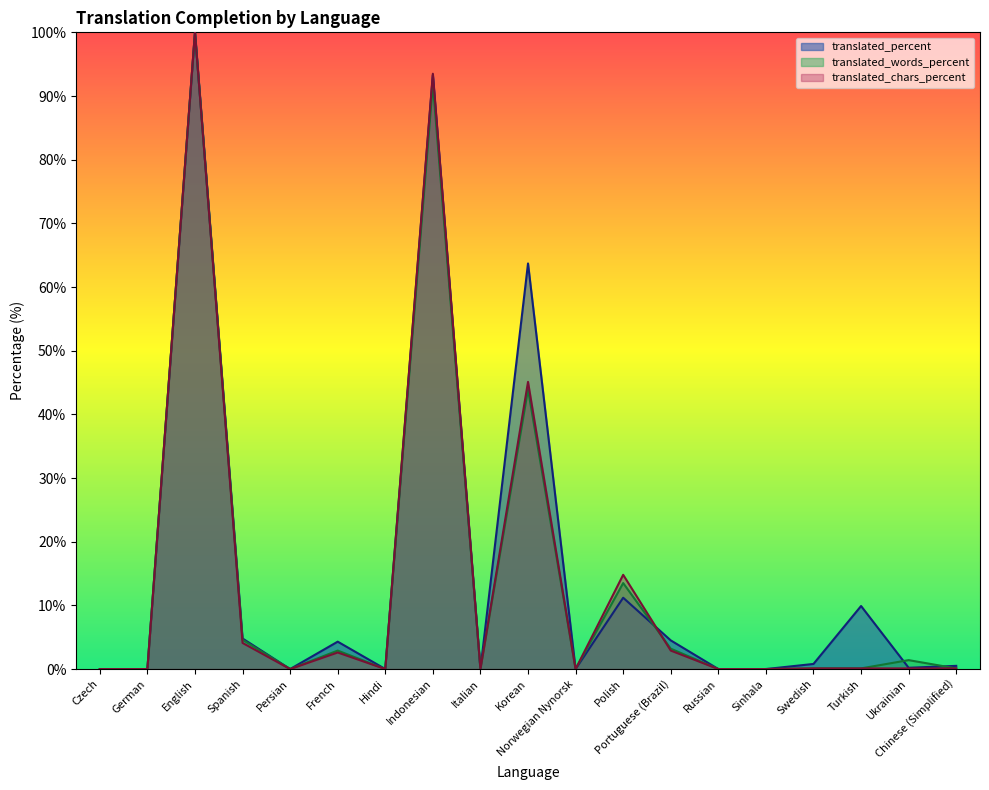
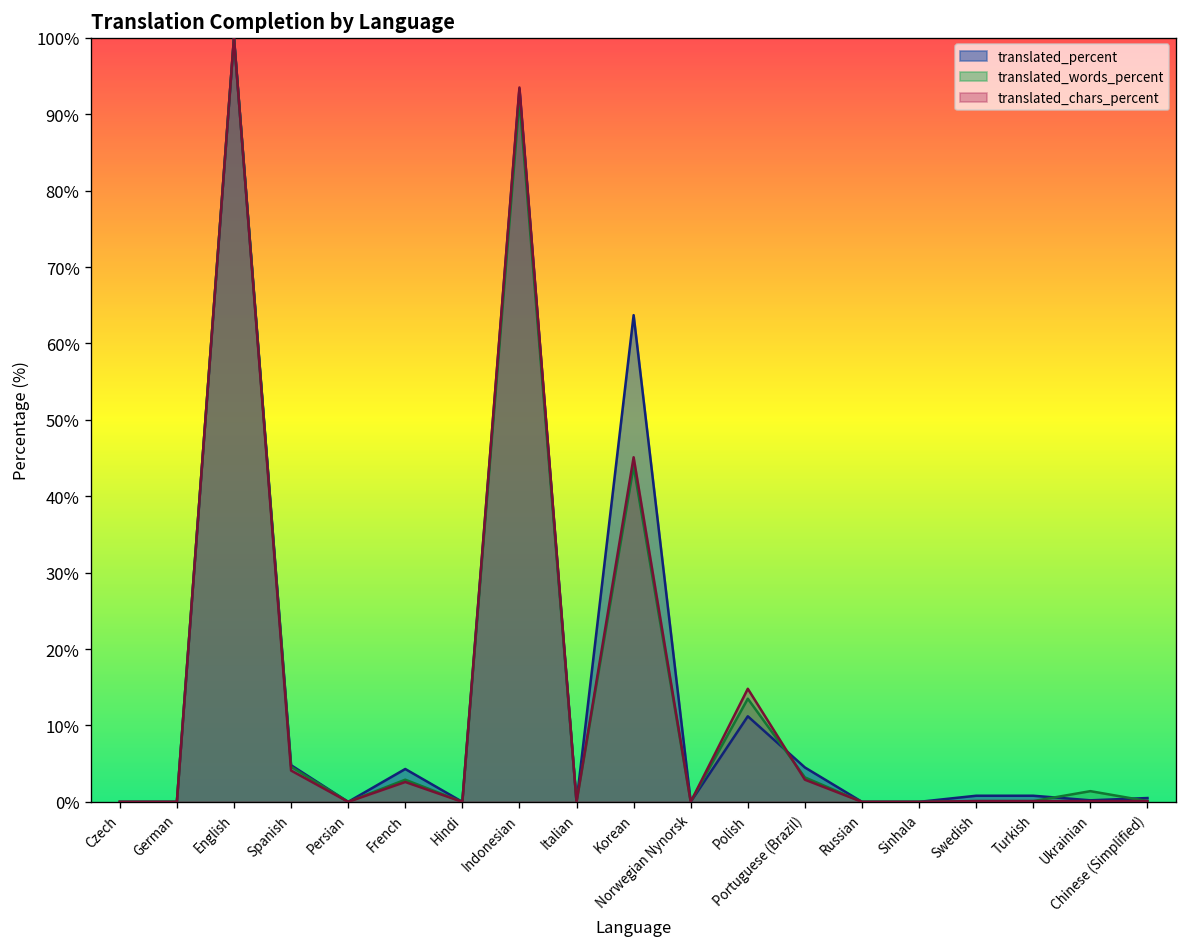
translated_percent, Turkish: 10% -> 1%
